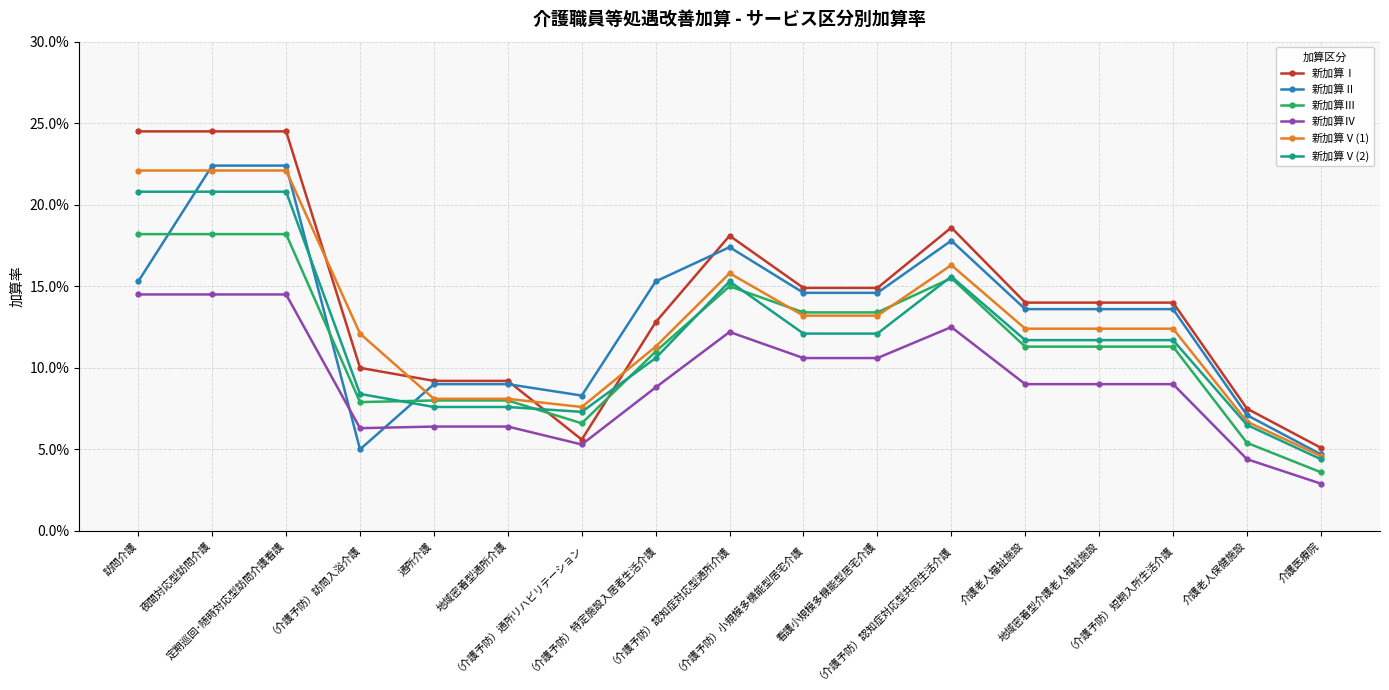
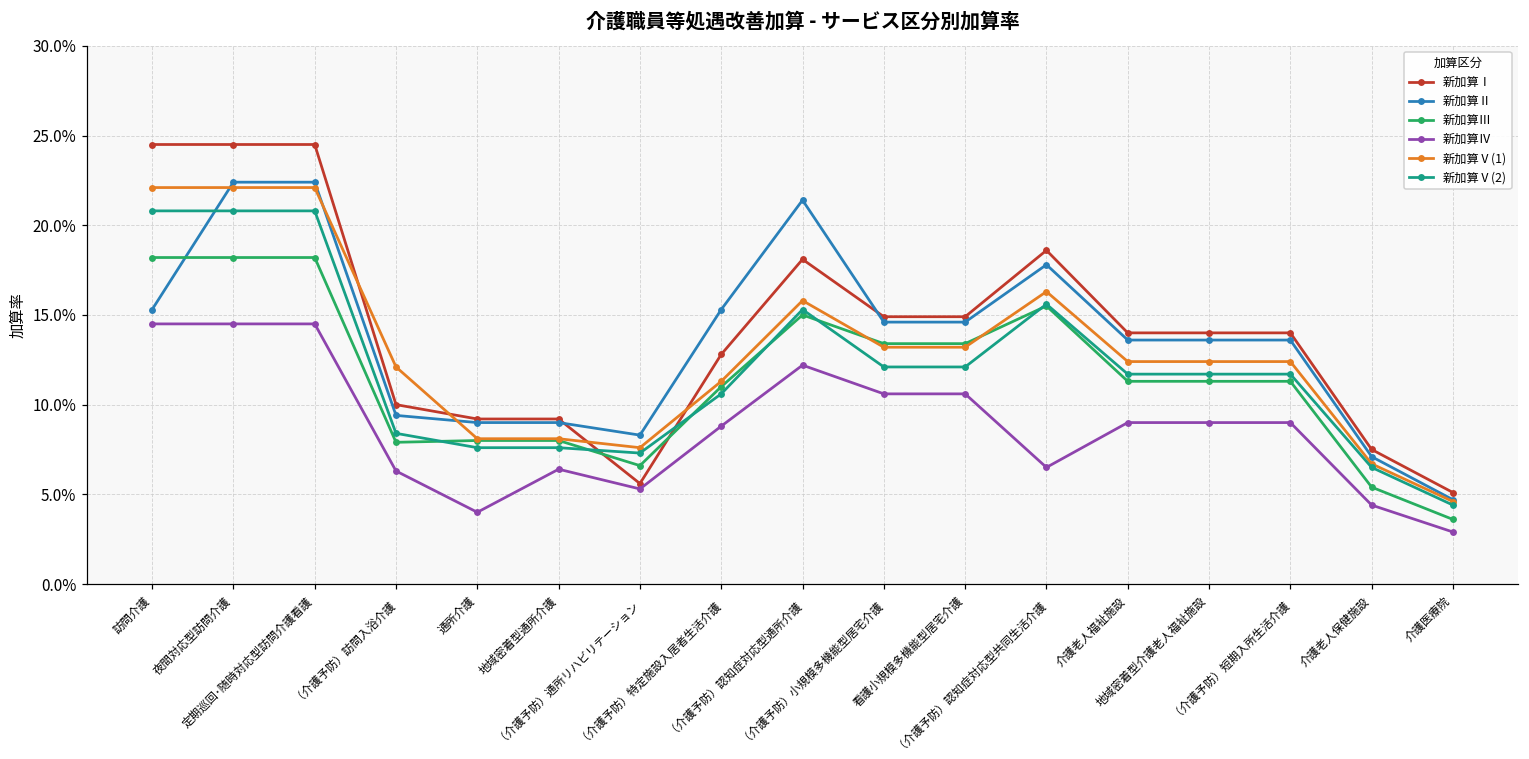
新加算Ⅱ, （介護予防）訪問入浴介護: 5.0% -> 9.4%
新加算Ⅳ, 通所介護: 6.4% -> 4.0%
新加算Ⅱ, （介護予防）認知症対応型通所介護: 17.4% -> 21.4%
新加算Ⅳ, （介護予防）認知症対応型共同生活介護: 12.5% -> 6.5%
